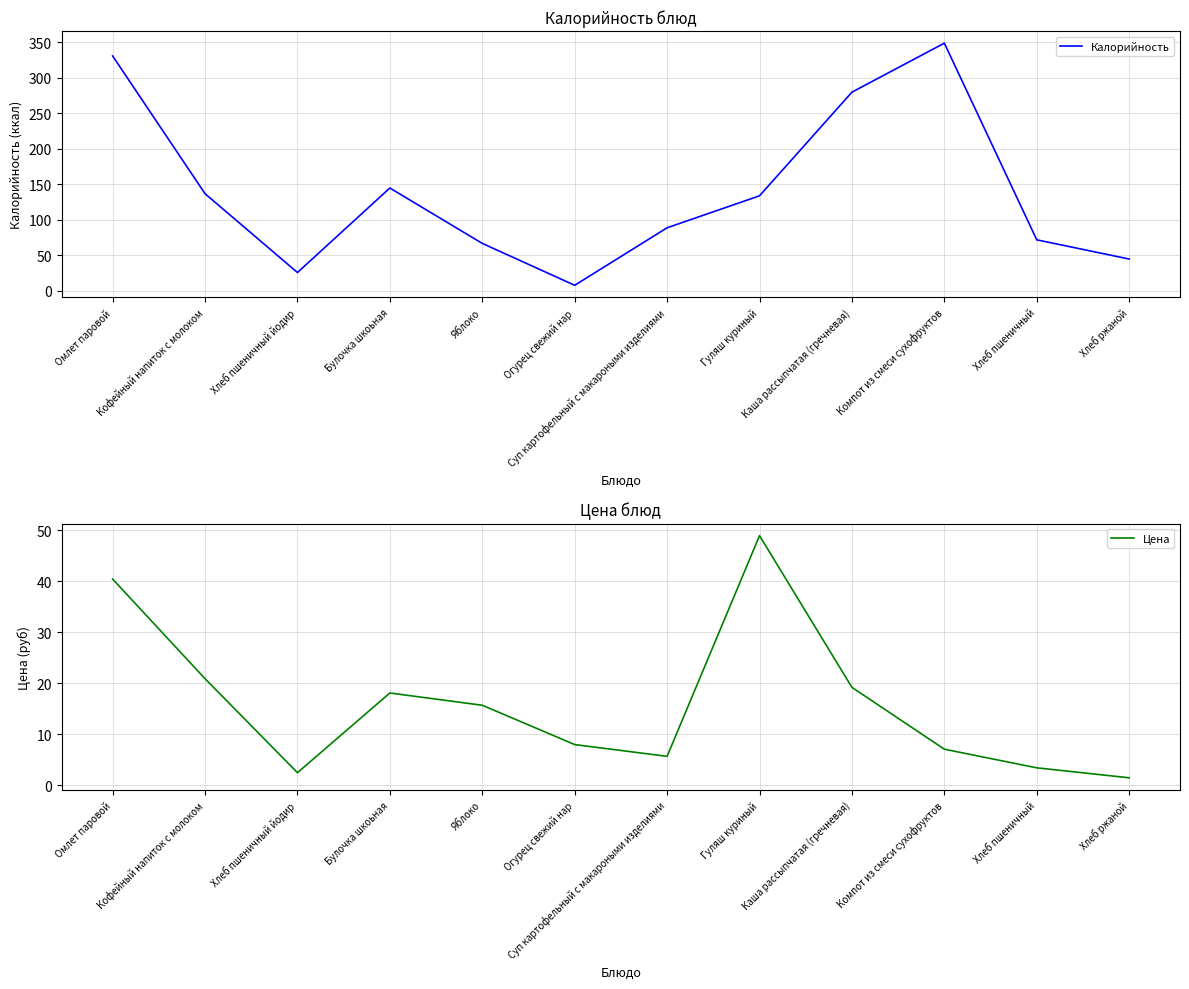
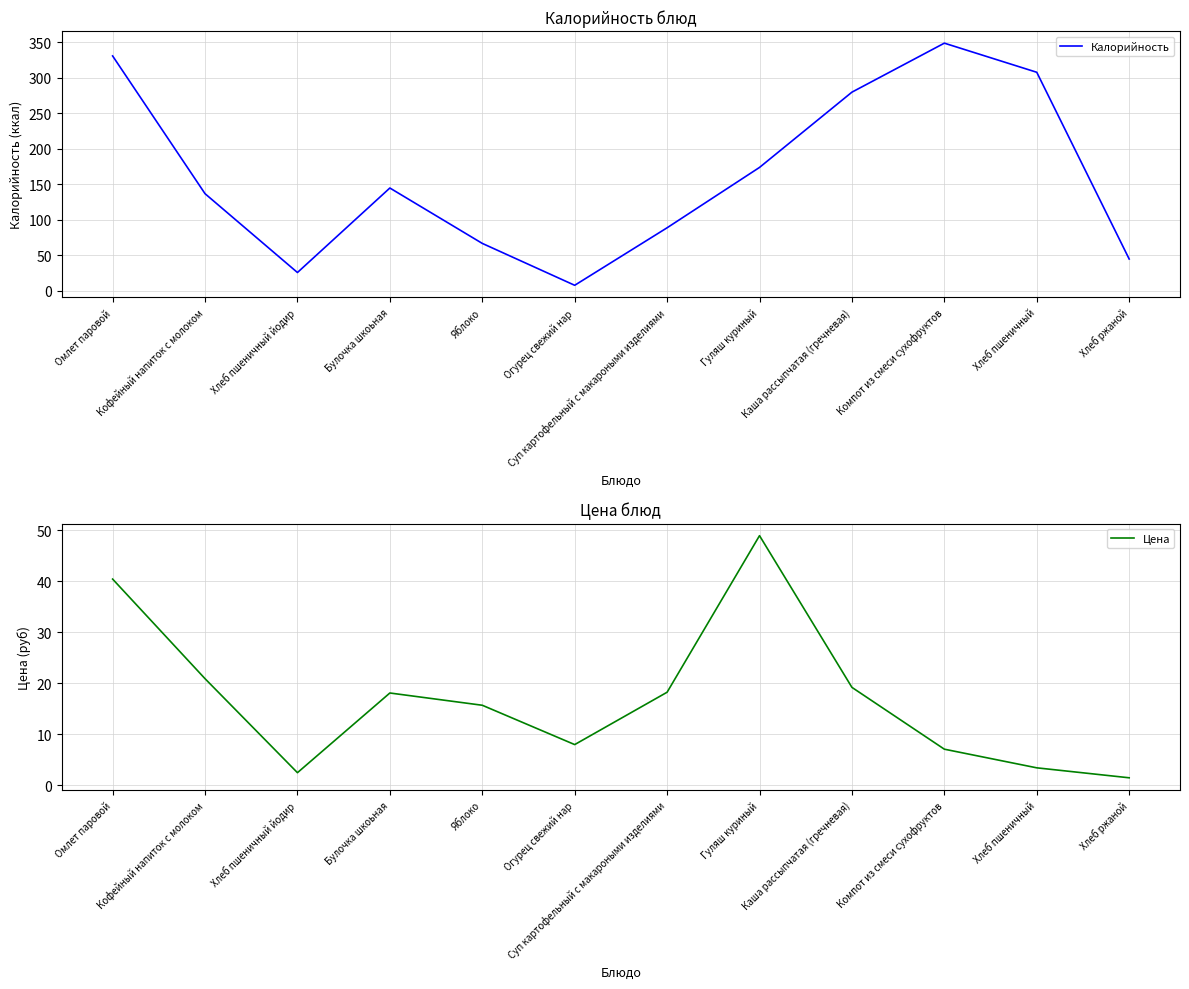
Калорийность блюд, Гуляш куриный: 130 -> 170
Калорийность блюд, Хлеб пшеничный: 70 -> 310
Цена блюд, Суп картофельный с макароными изделиями: 6 -> 18
